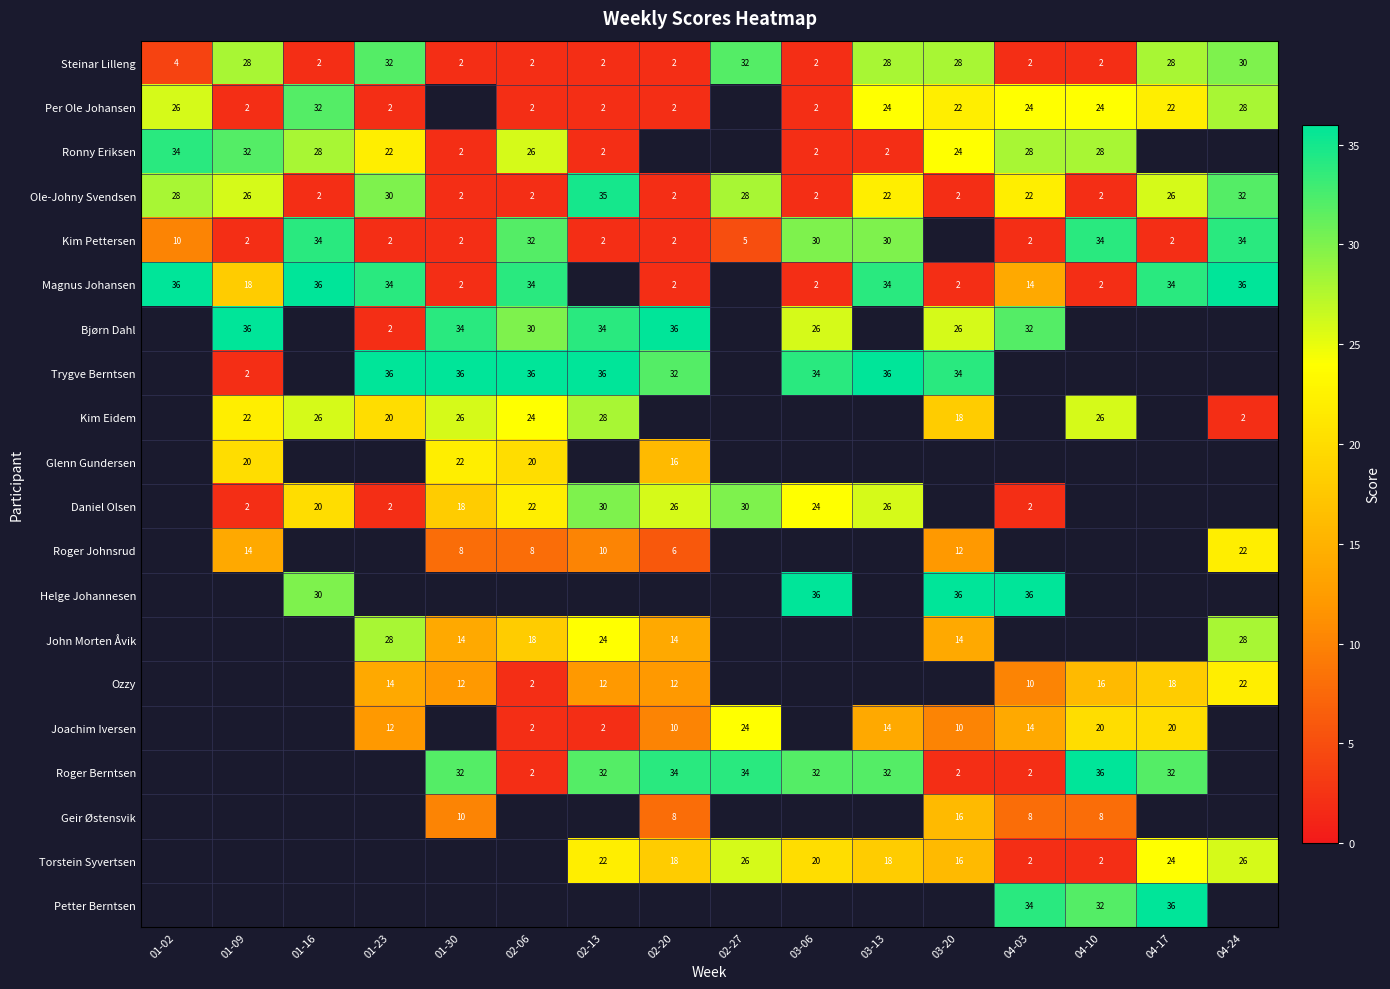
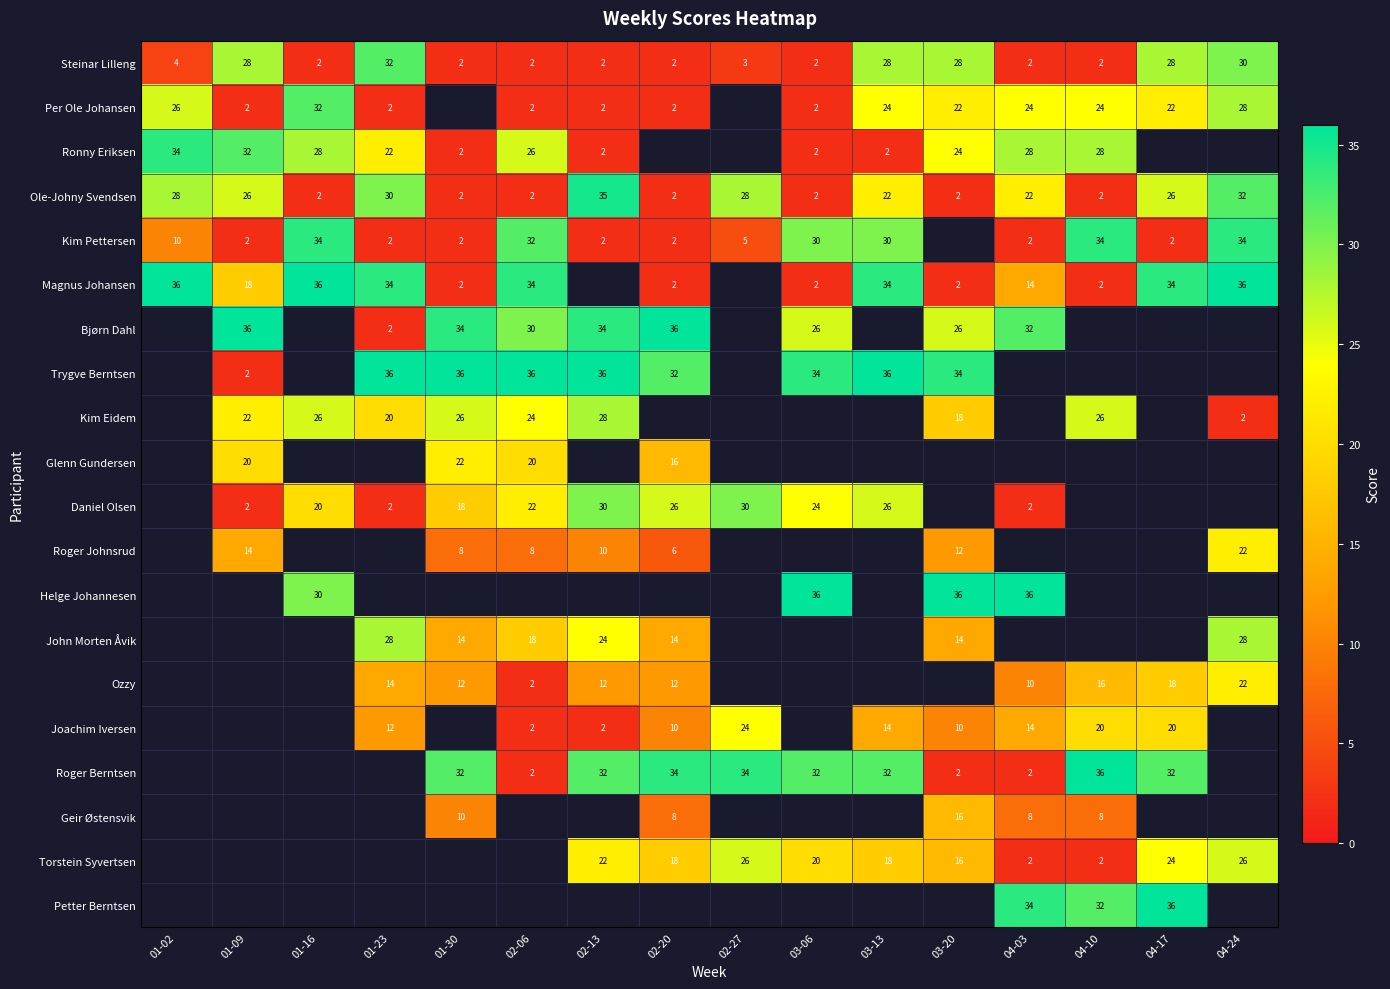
Steinar Lilleng, 02-27: 32 -> 3
